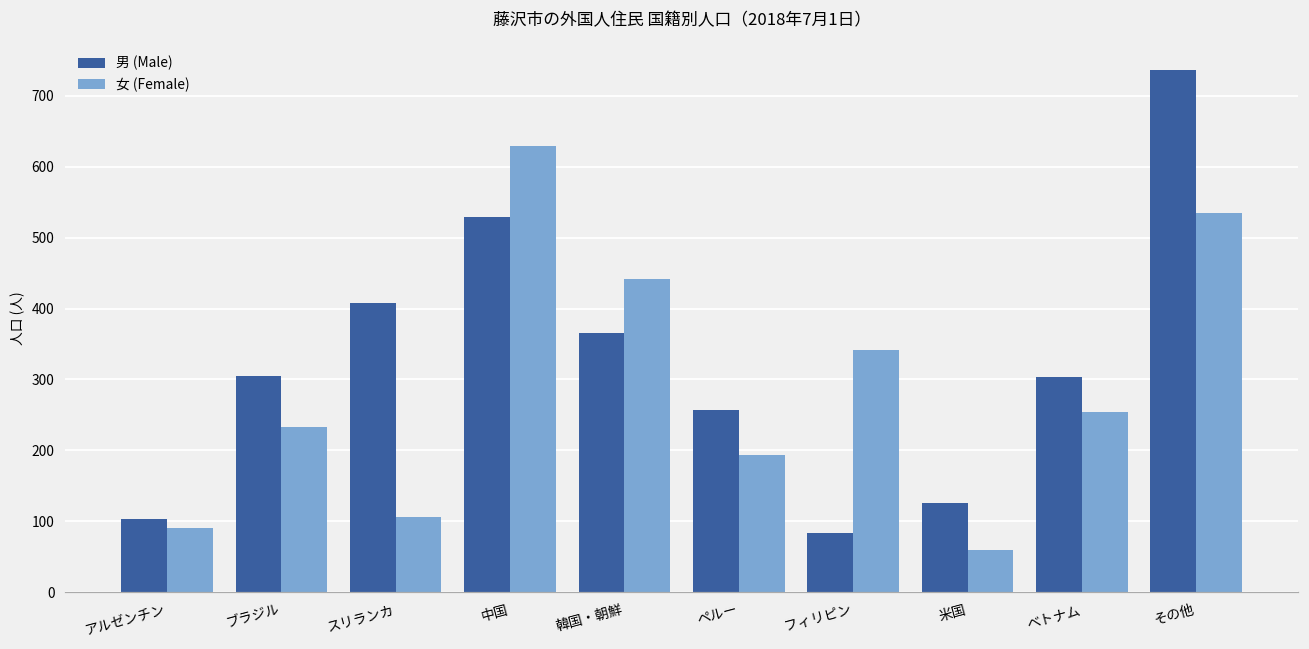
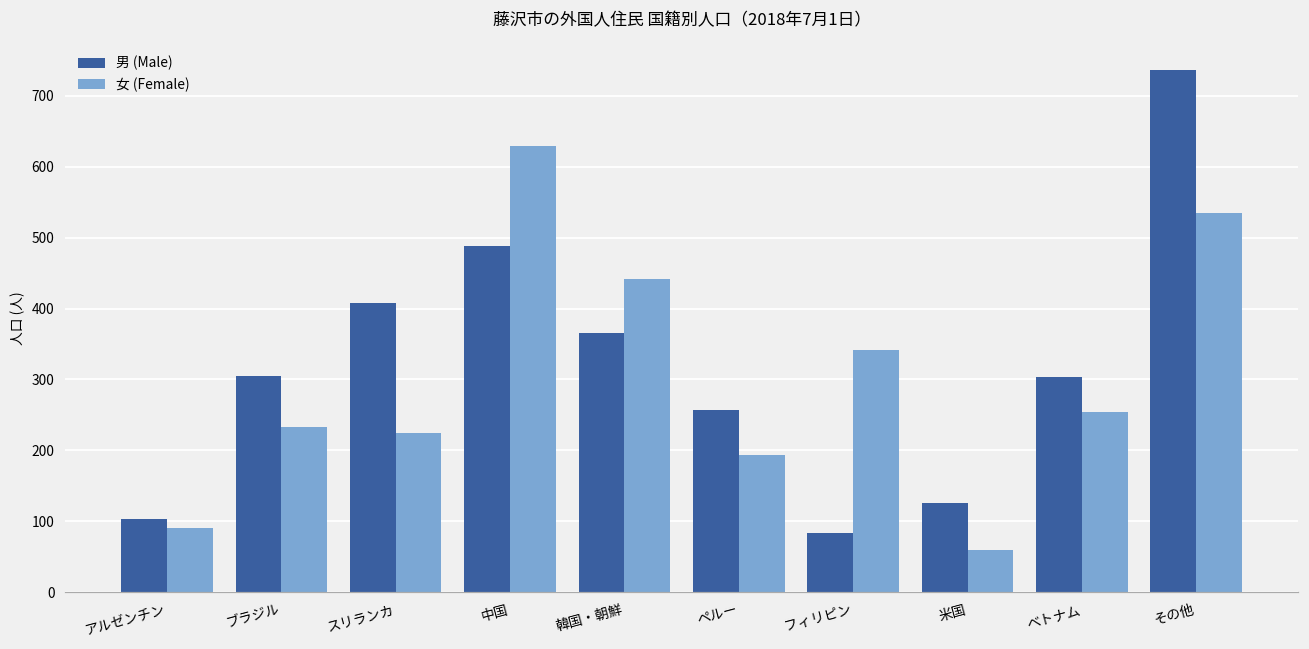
女 (Female), スリランカ: 110 -> 220
男 (Male), 中国: 530 -> 490
